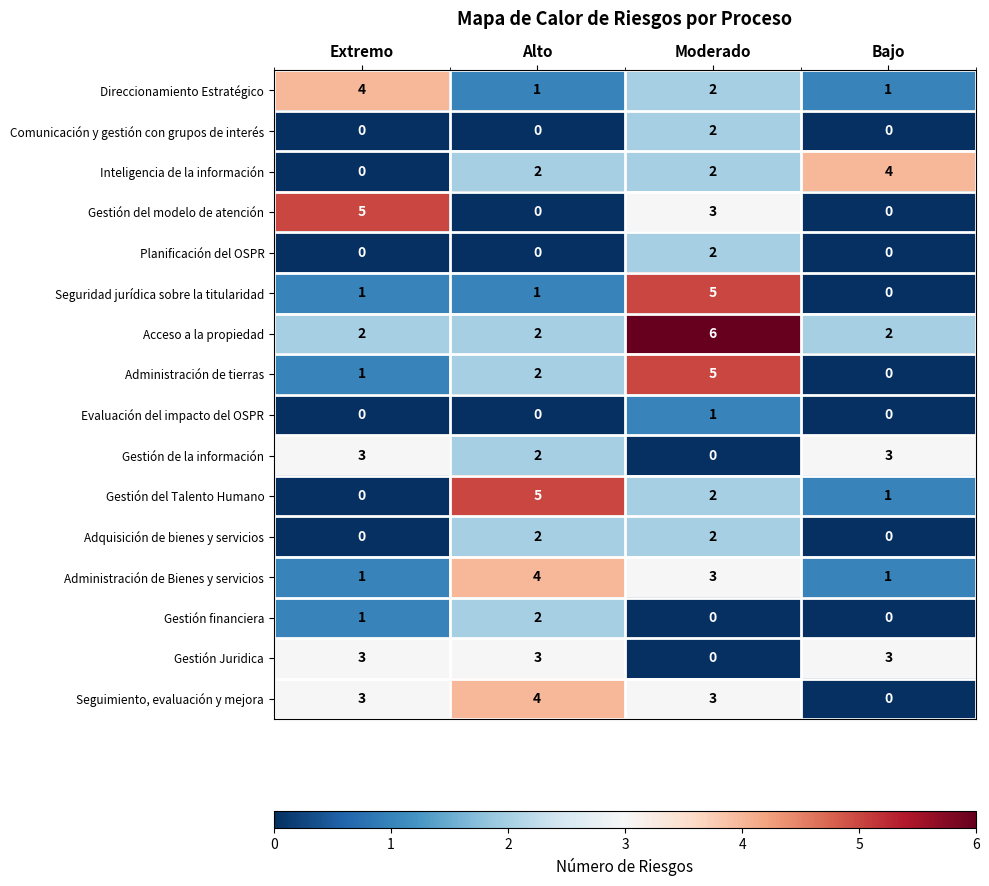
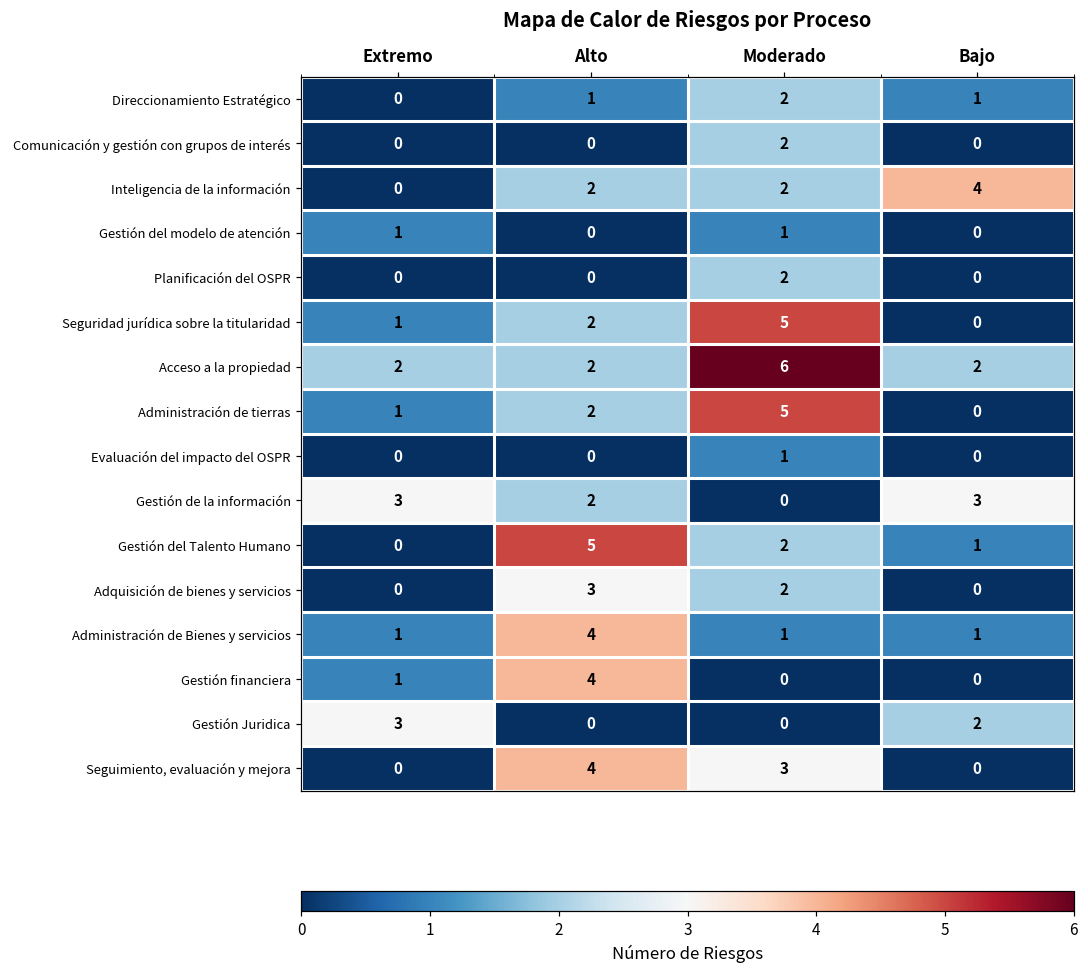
Direccionamiento Estratégico, Extremo: 4 -> 0
Gestión del modelo de atención, Extremo: 5 -> 1
Gestión del modelo de atención, Moderado: 3 -> 1
Seguridad jurídica sobre la titularidad, Alto: 1 -> 2
Adquisición de bienes y servicios, Alto: 2 -> 3
Administración de Bienes y servicios, Moderado: 3 -> 1
Gestión financiera, Alto: 2 -> 4
Gestión Juridica, Alto: 3 -> 0
Gestión Juridica, Bajo: 3 -> 2
Seguimiento, evaluación y mejora, Extremo: 3 -> 0
